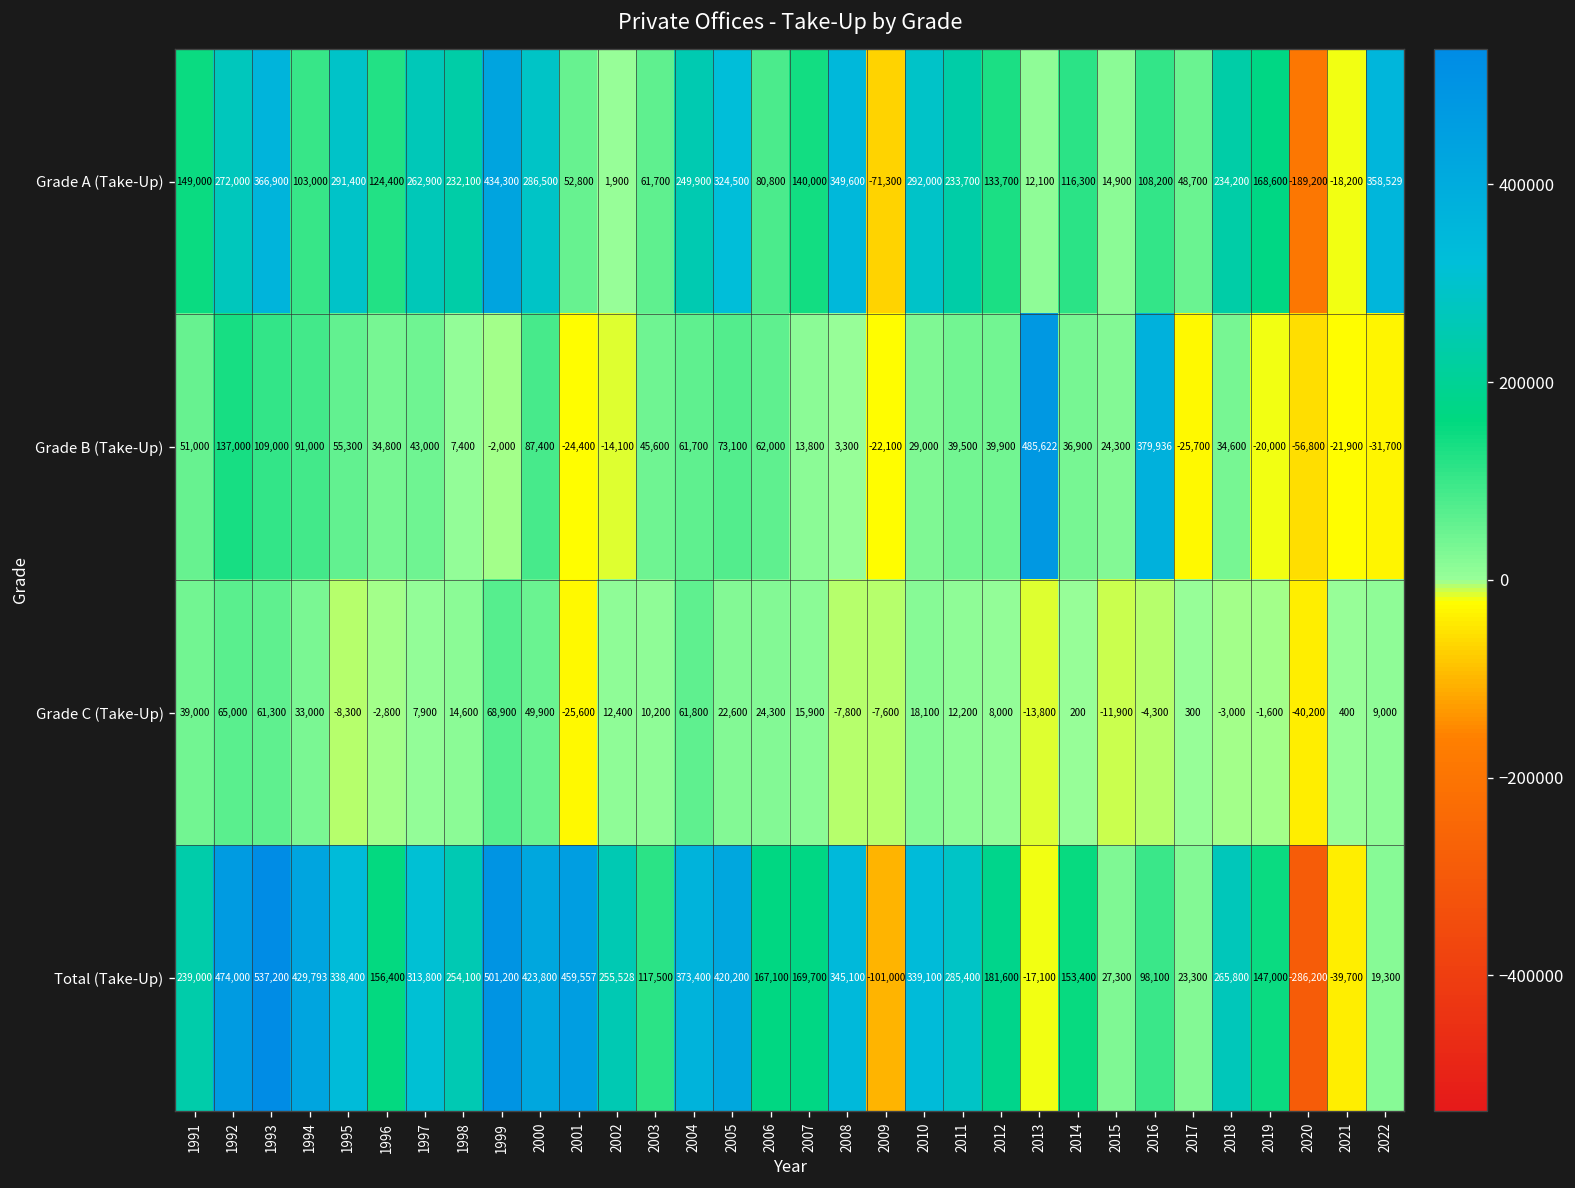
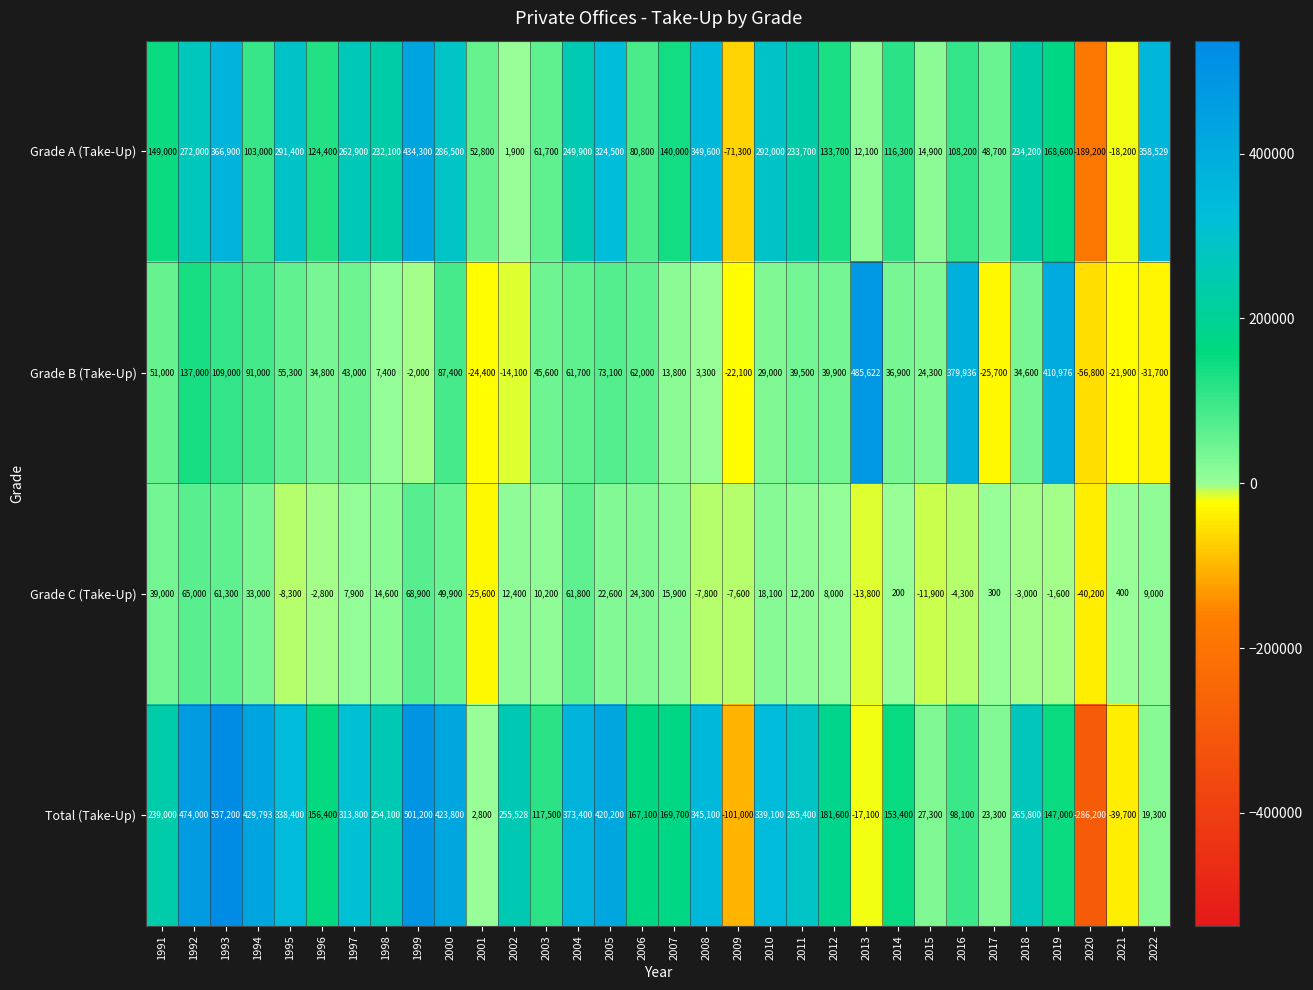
Grade B (Take-Up), 2019: -20,000 -> 410,976
Total (Take-Up), 2001: 459,557 -> 2,800
